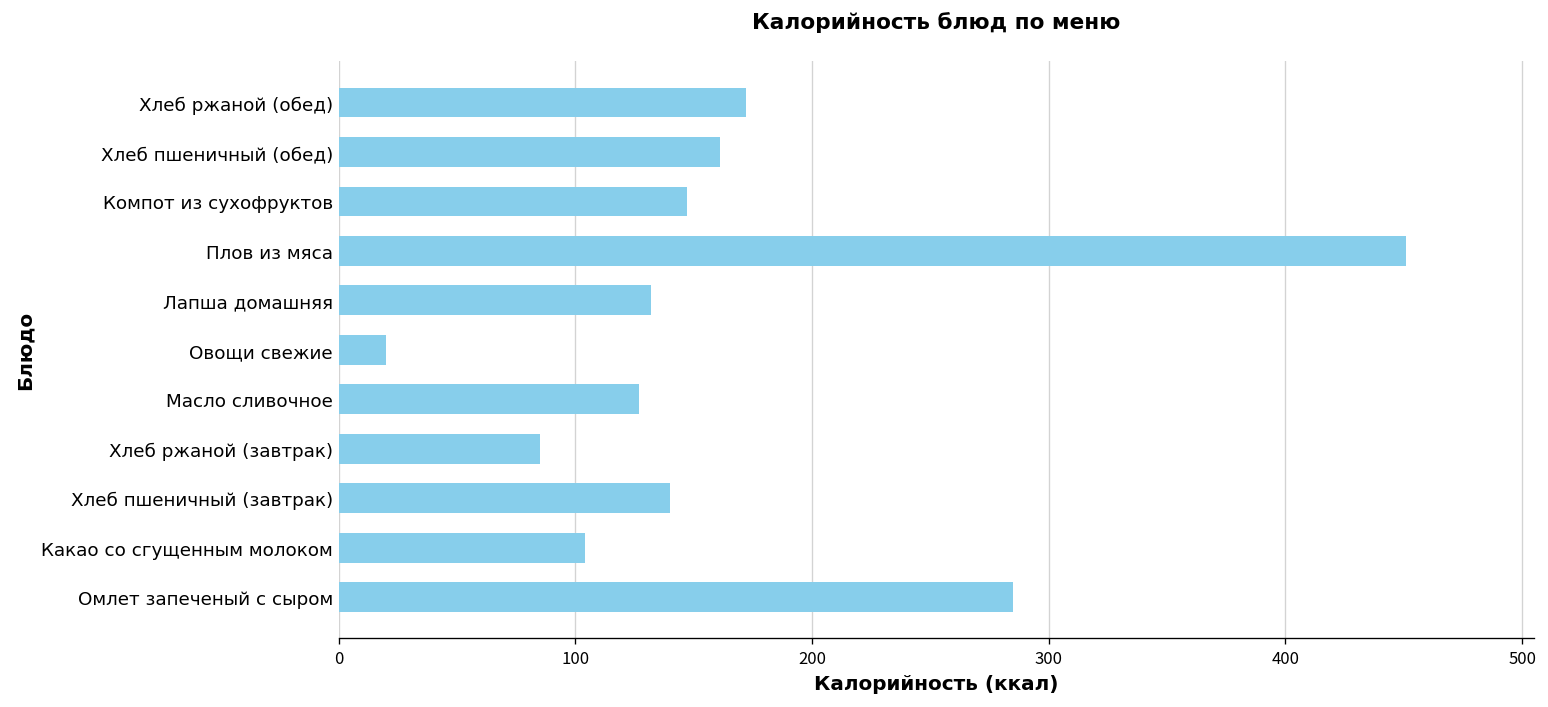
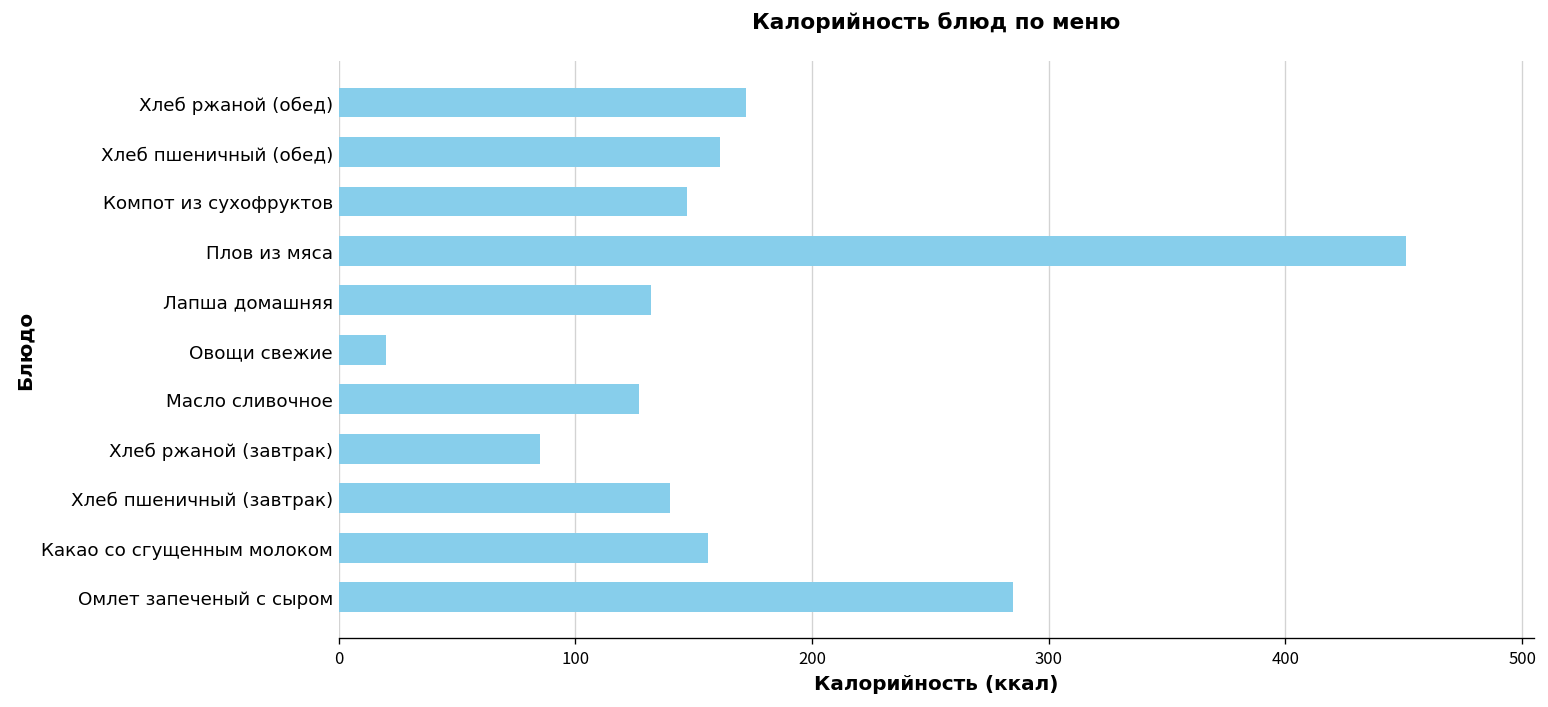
Какао со сгущенным молоком: 104 -> 156
